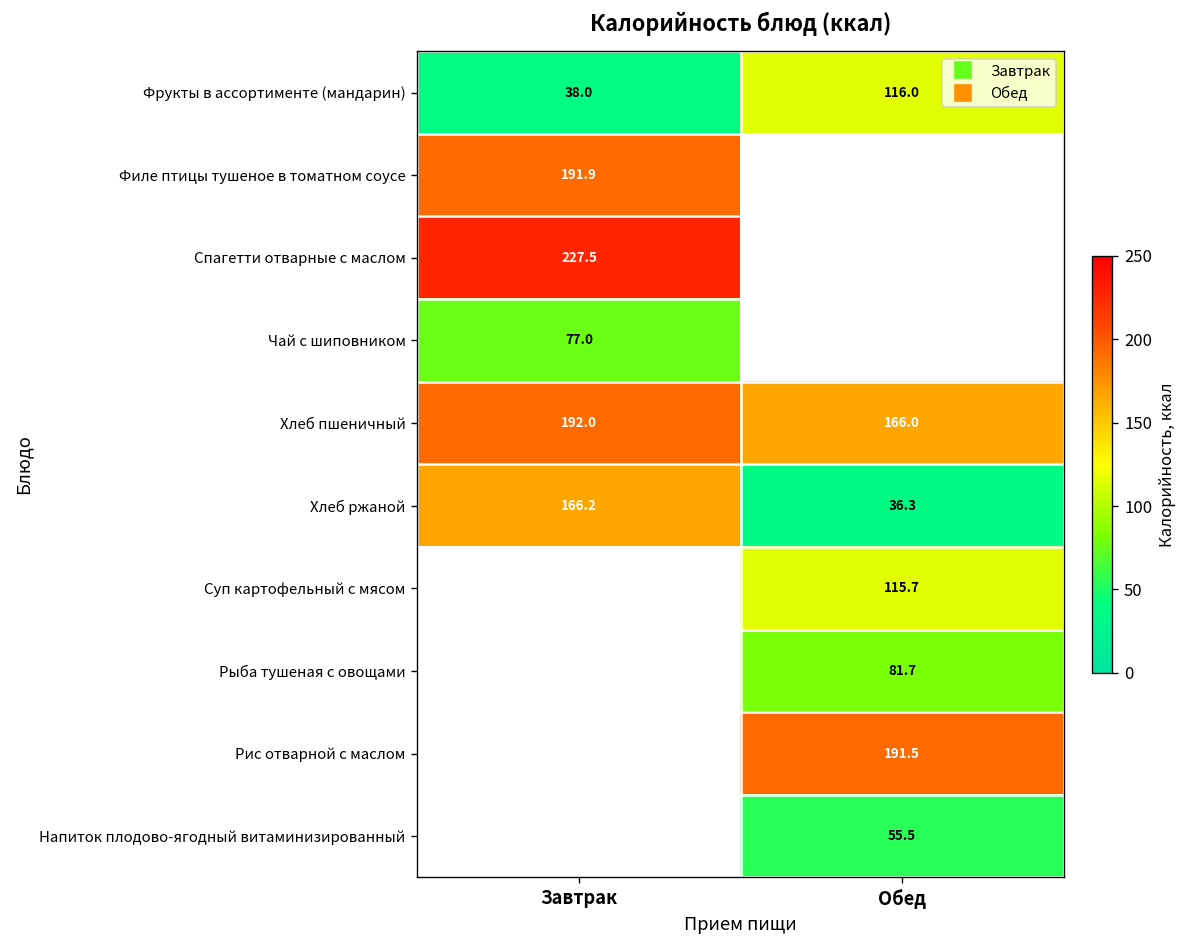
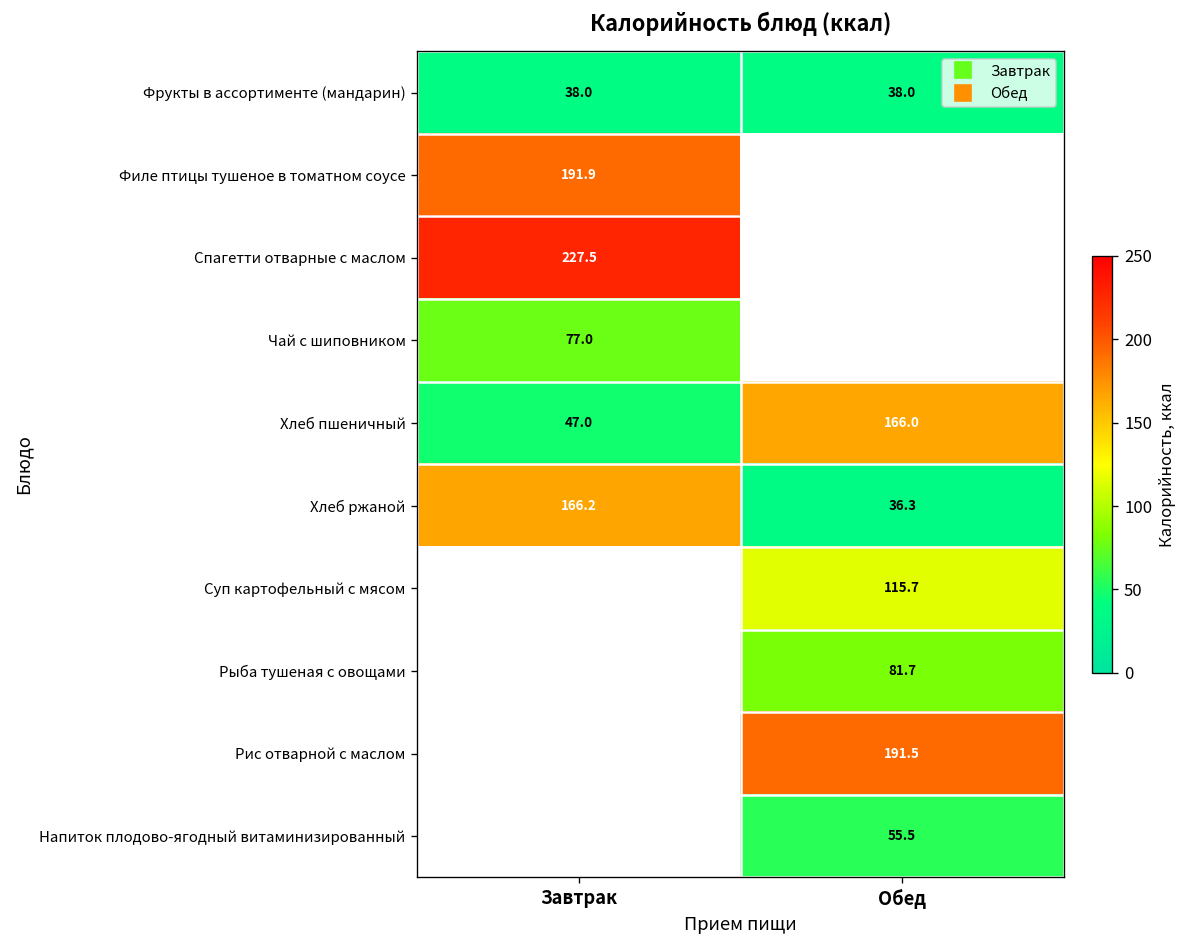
Фрукты в ассортименте (мандарин), Обед: 116.0 -> 38.0
Хлеб пшеничный, Завтрак: 192.0 -> 47.0
